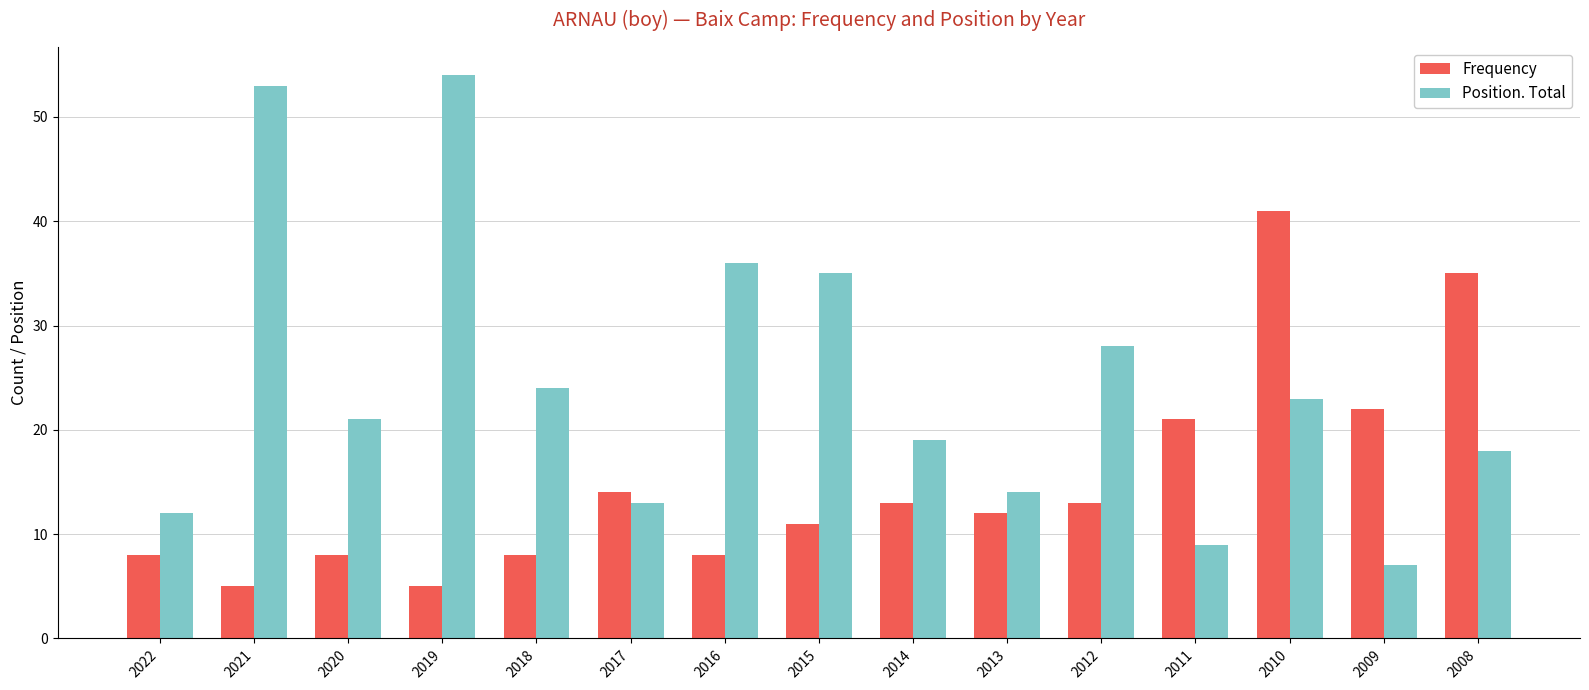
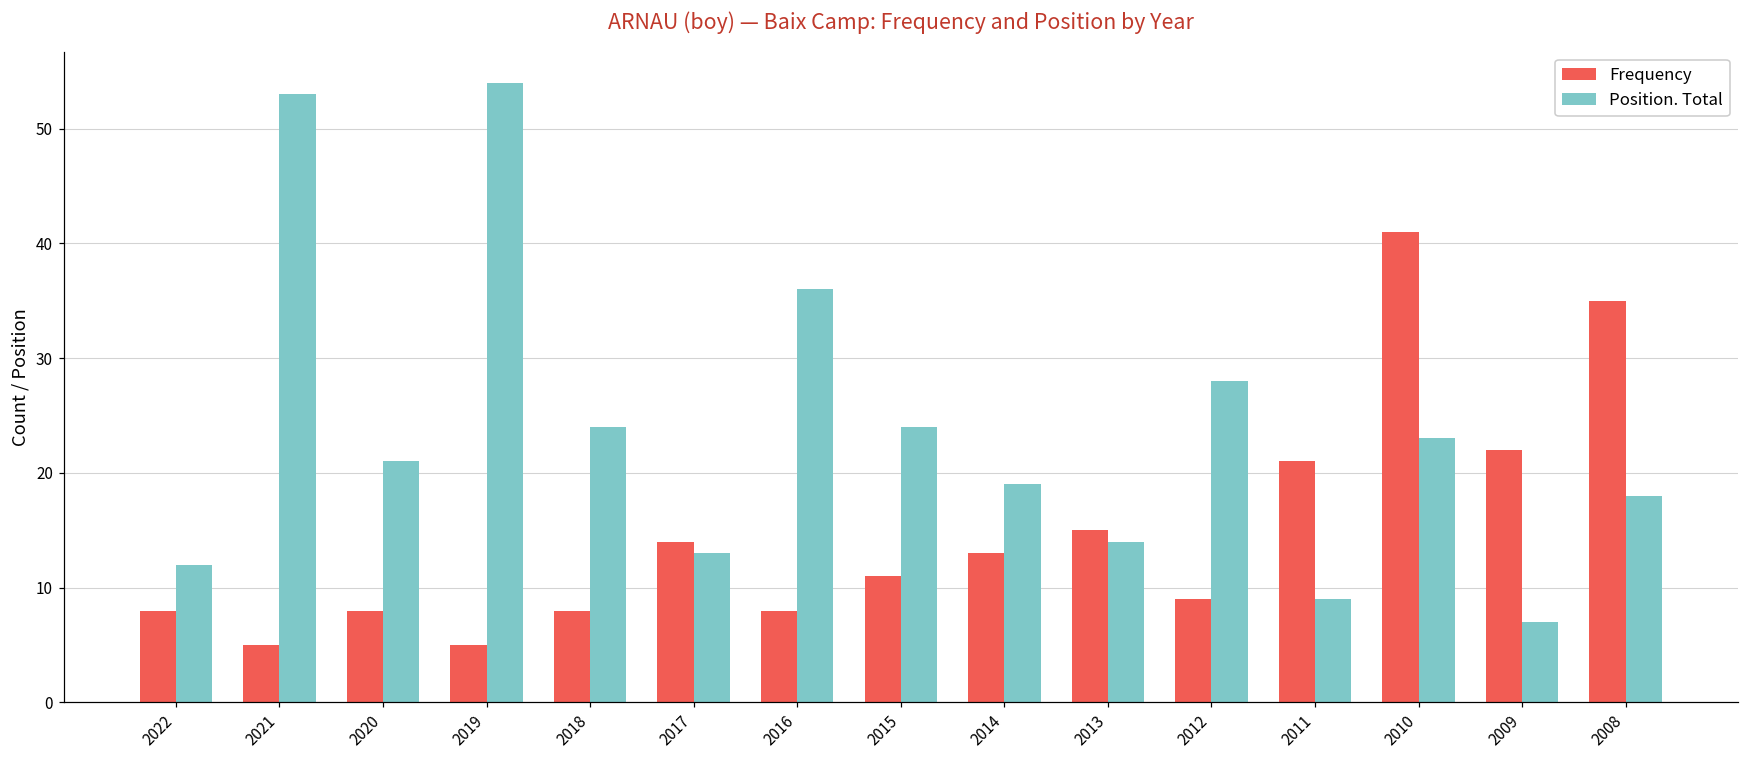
Position. Total, 2015: 35 -> 24
Frequency, 2013: 12 -> 15
Frequency, 2012: 13 -> 9
